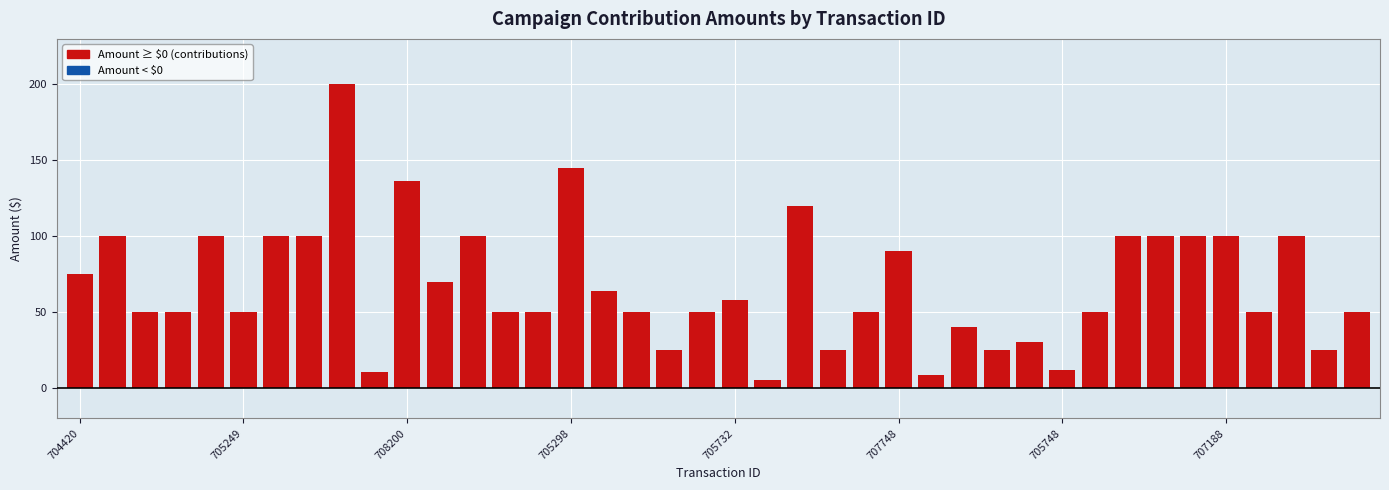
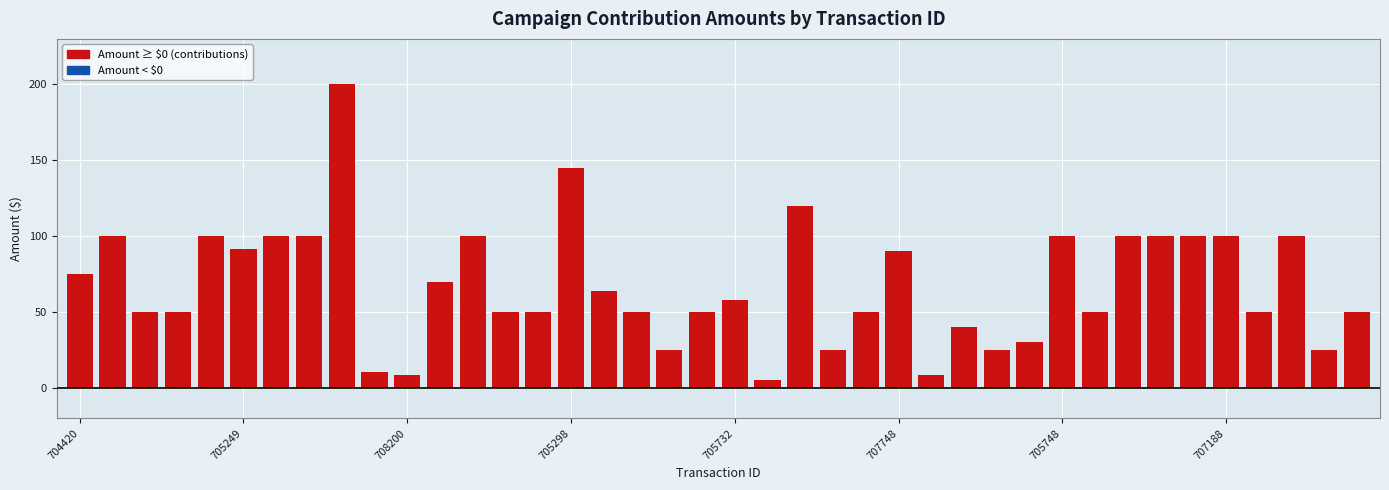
705249: 50 -> 91
708200: 136 -> 9
705748: 12 -> 100
